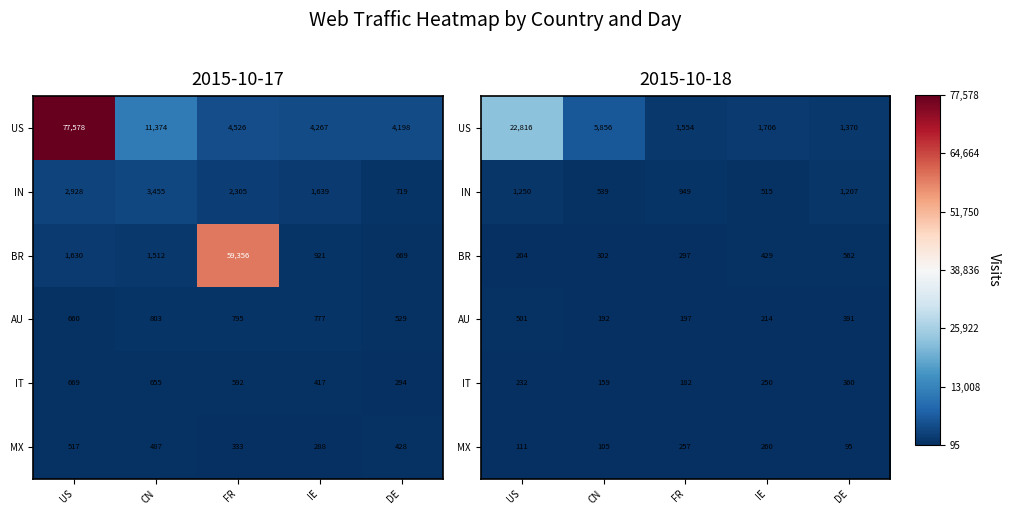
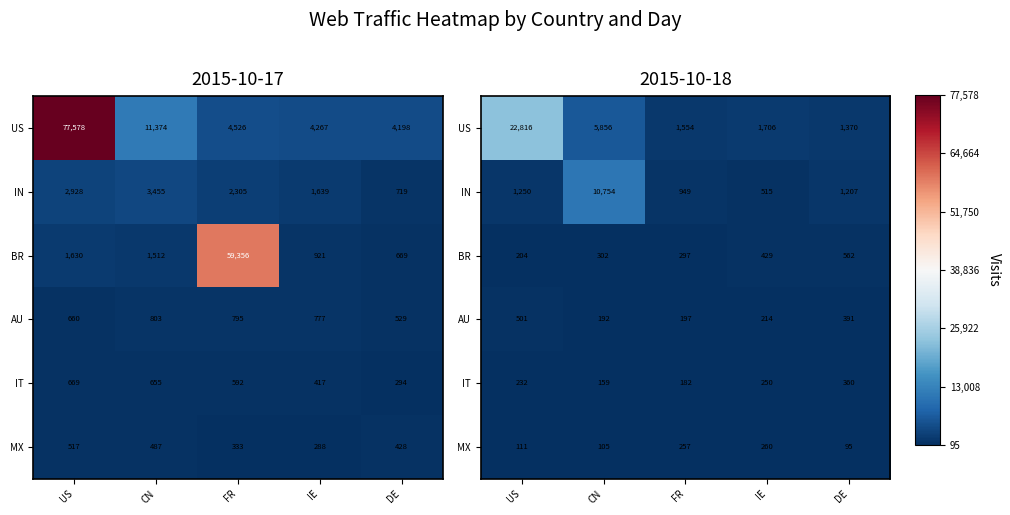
2015-10-18, IN, CN: 539 -> 10,754
